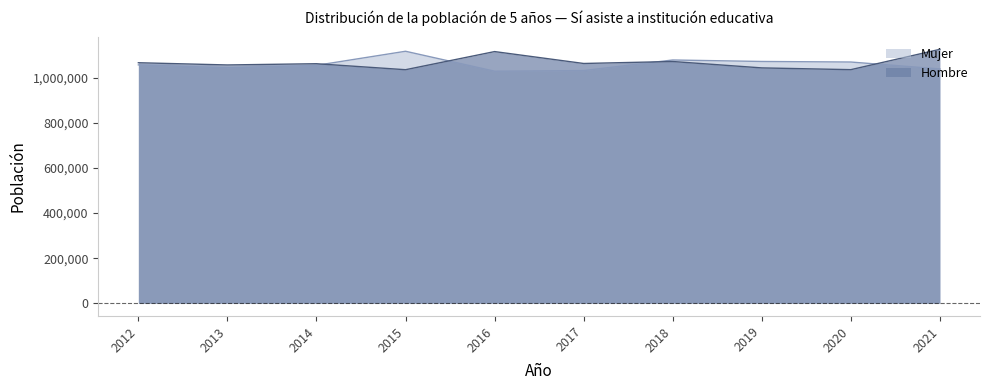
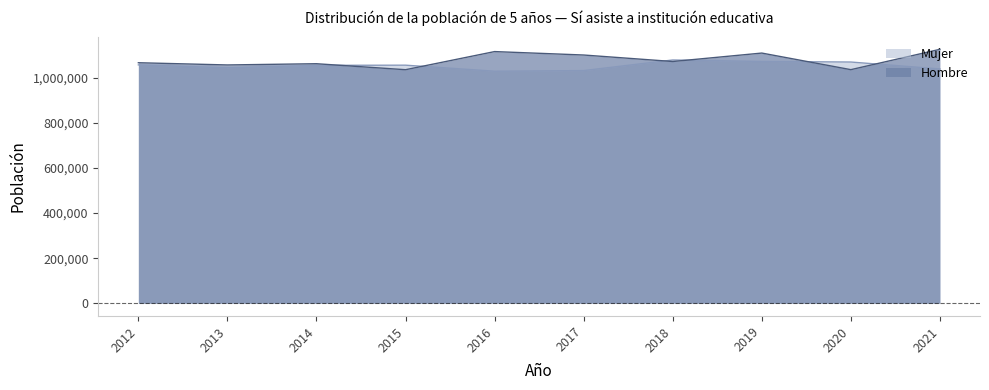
Mujer, 2015: 1,120,000 -> 1,060,000
Hombre, 2017: 1,060,000 -> 1,100,000
Hombre, 2019: 1,040,000 -> 1,110,000
